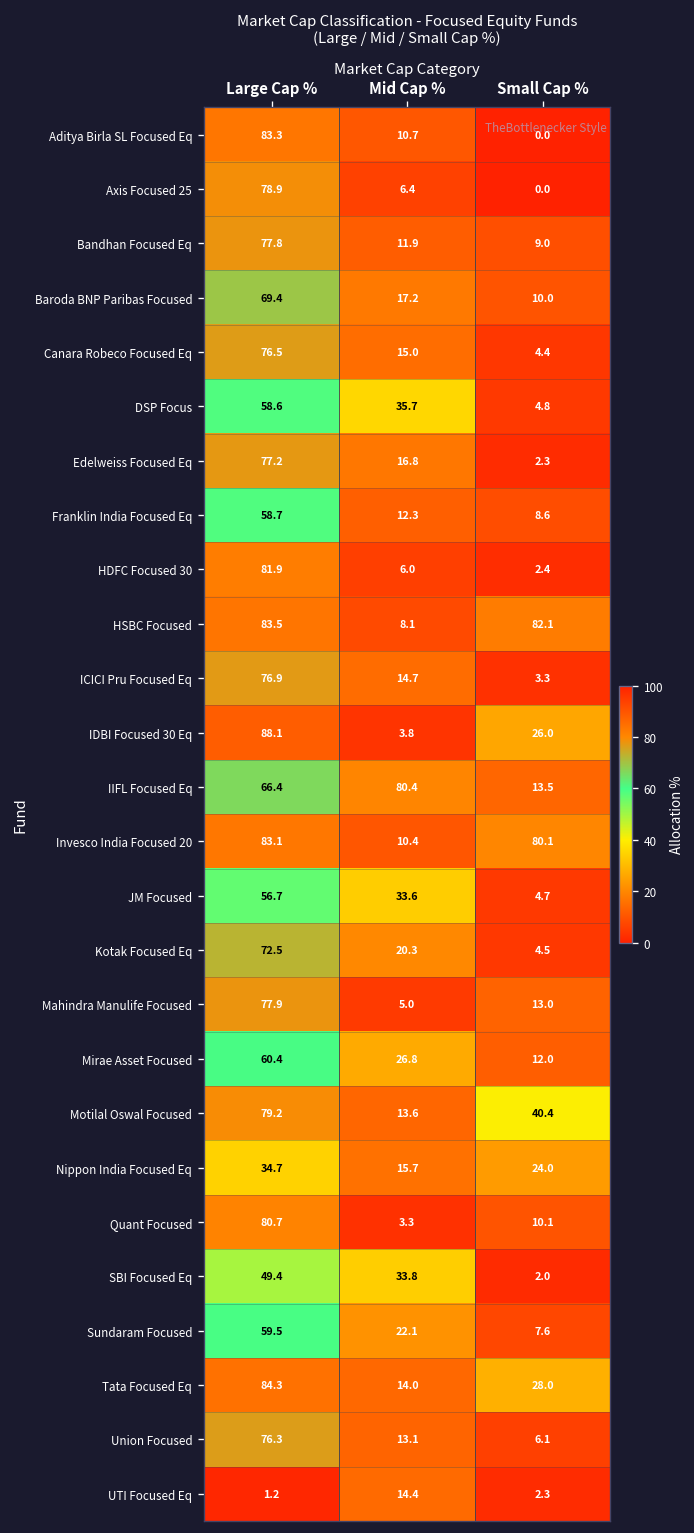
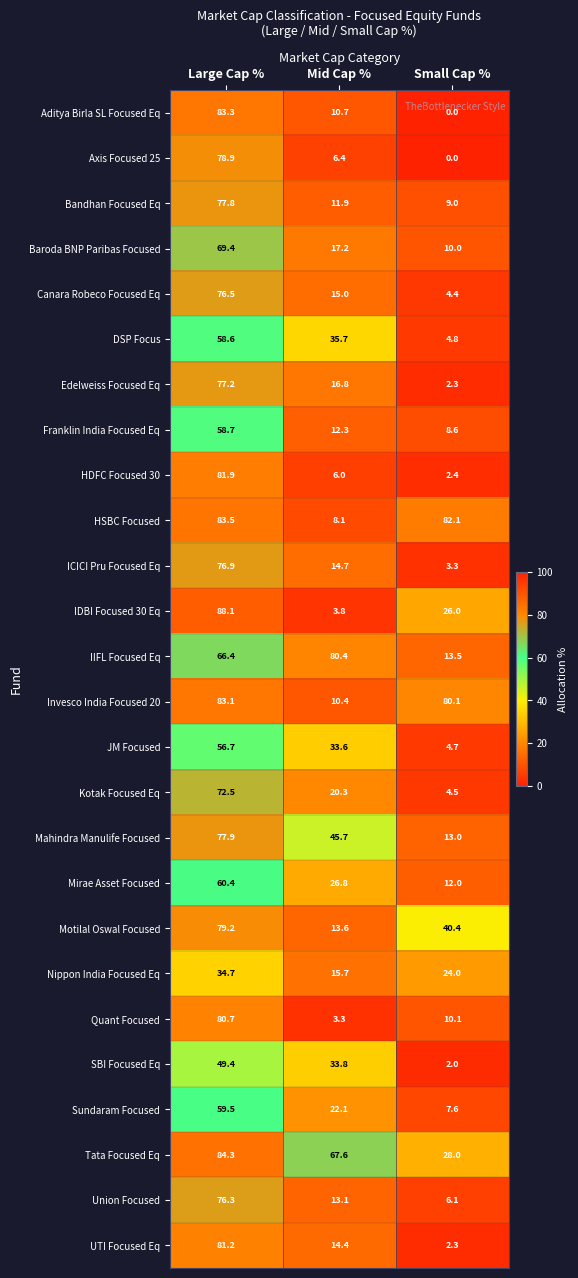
Mahindra Manulife Focused, Mid Cap %: 5.0 -> 45.7
Tata Focused Eq, Mid Cap %: 14.0 -> 67.6
UTI Focused Eq, Large Cap %: 1.2 -> 81.2
